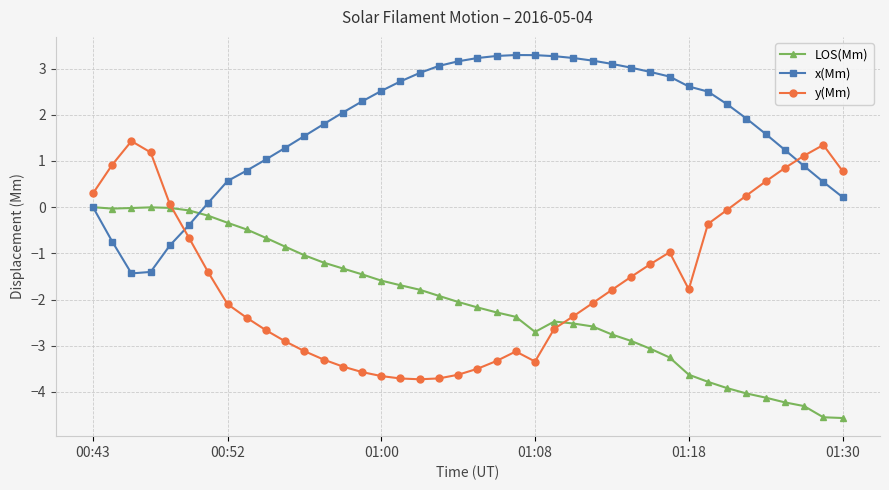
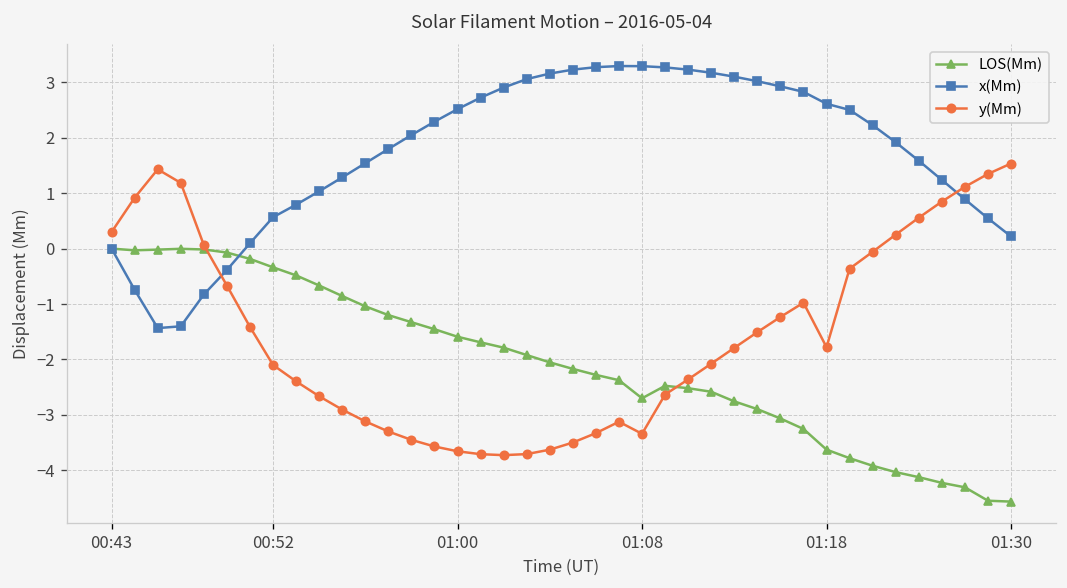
y(Mm), 01:30: 0.8 -> 1.5
